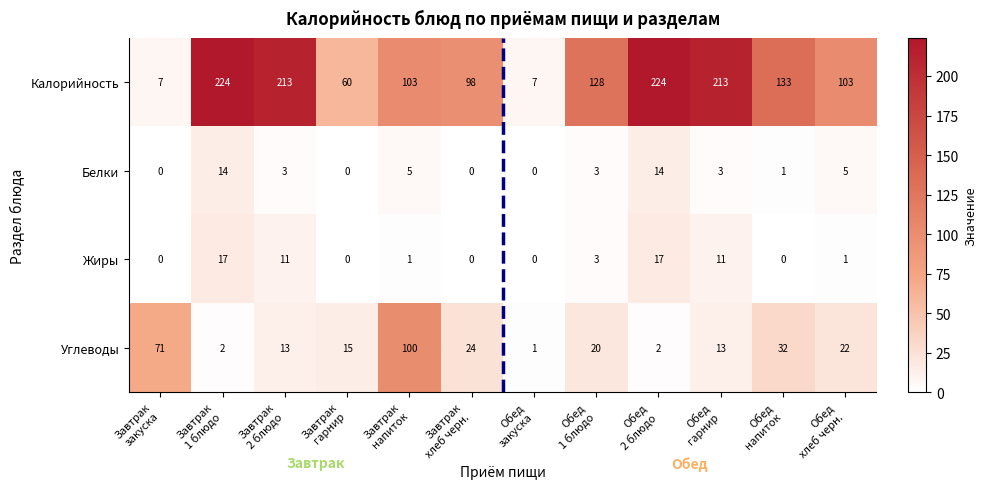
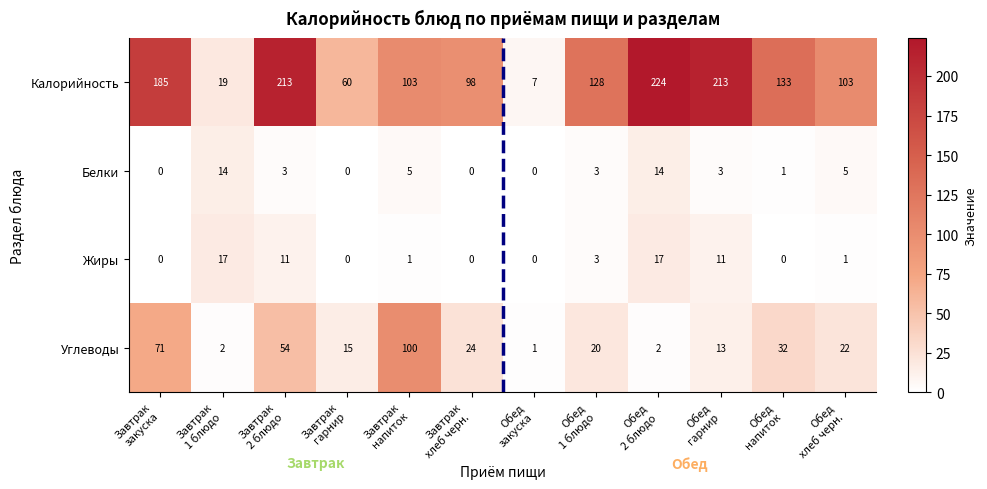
Калорийность, Завтрак закуска: 7 -> 185
Калорийность, Завтрак 1 блюдо: 224 -> 19
Углеводы, Завтрак 2 блюдо: 13 -> 54
